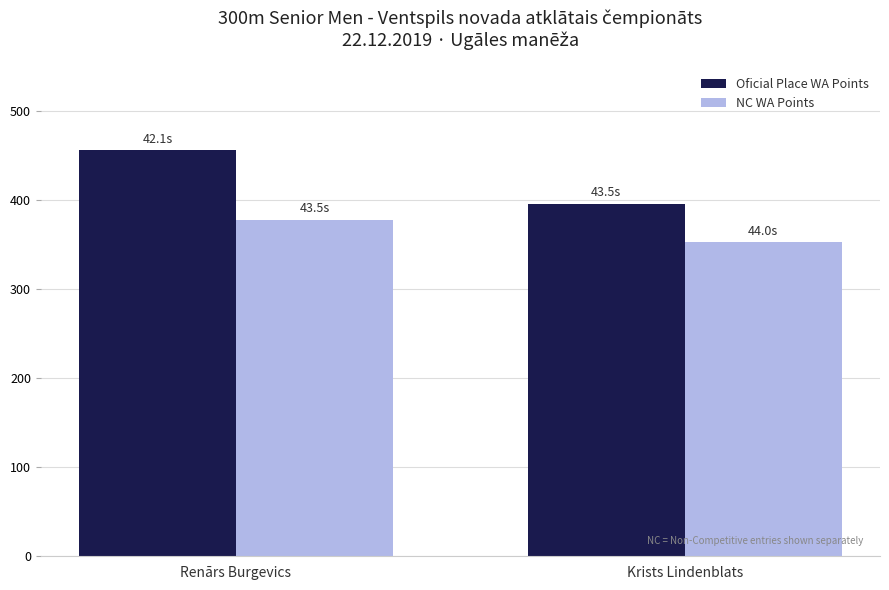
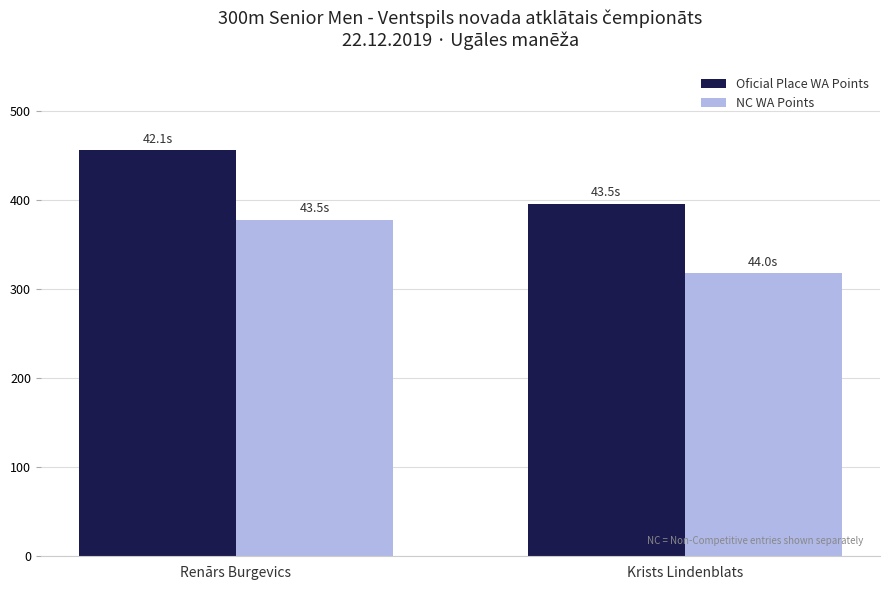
NC WA Points, Krists Lindenblats: 350 -> 320
